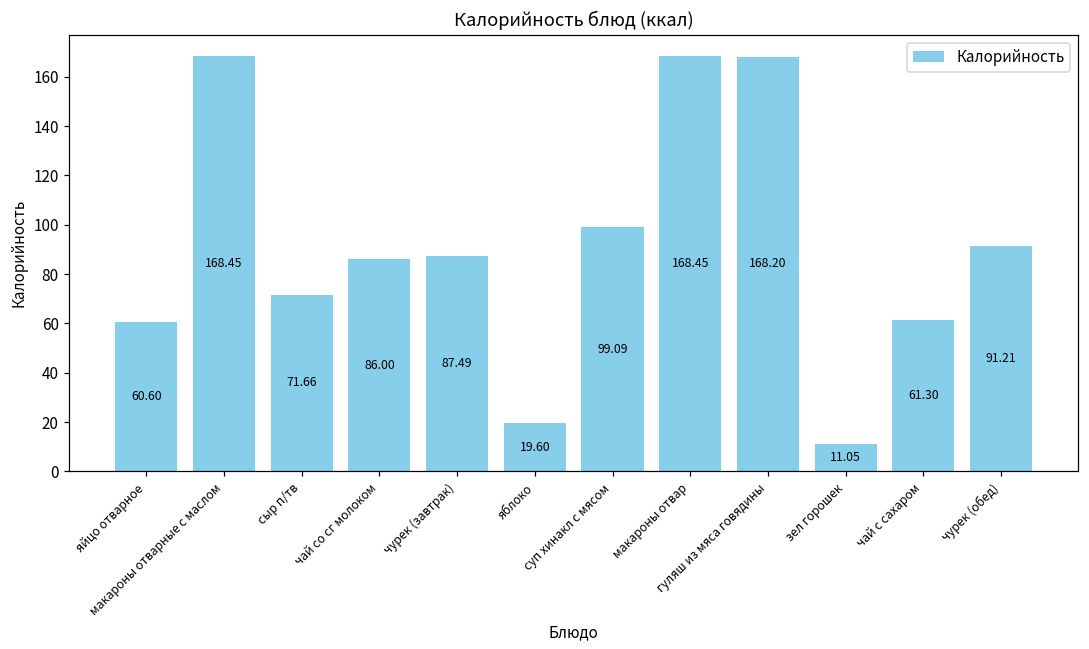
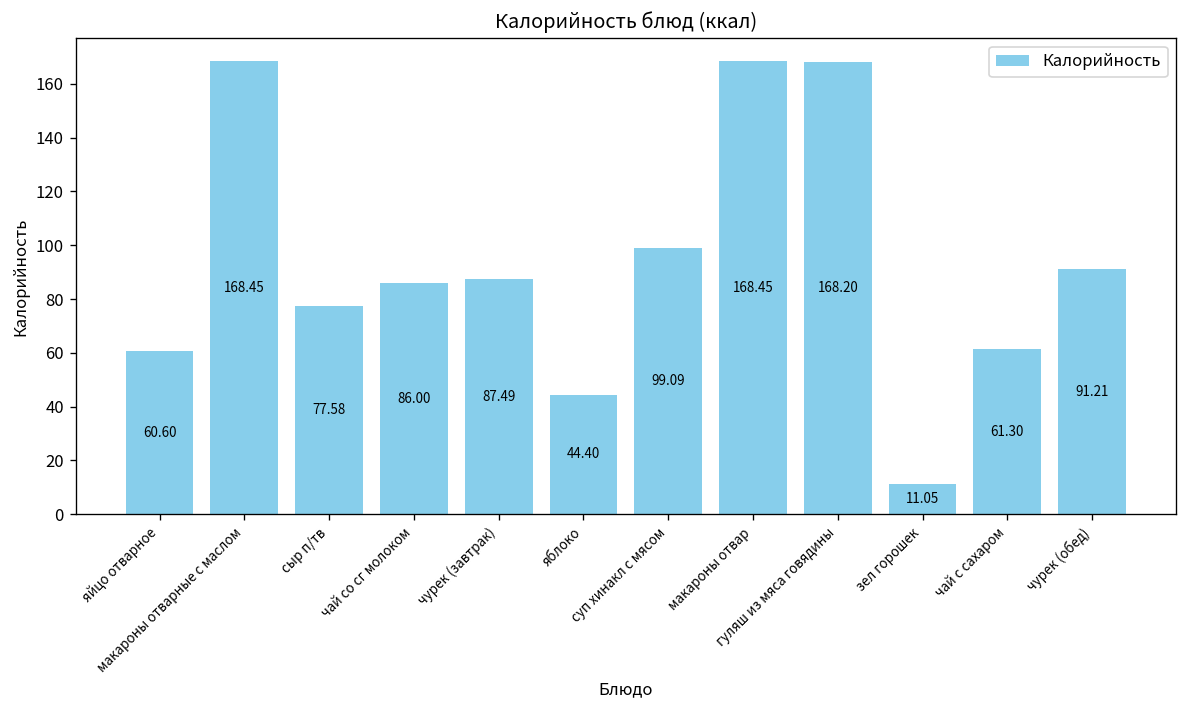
сыр п/тв: 71.66 -> 77.58
яблоко: 19.60 -> 44.40
